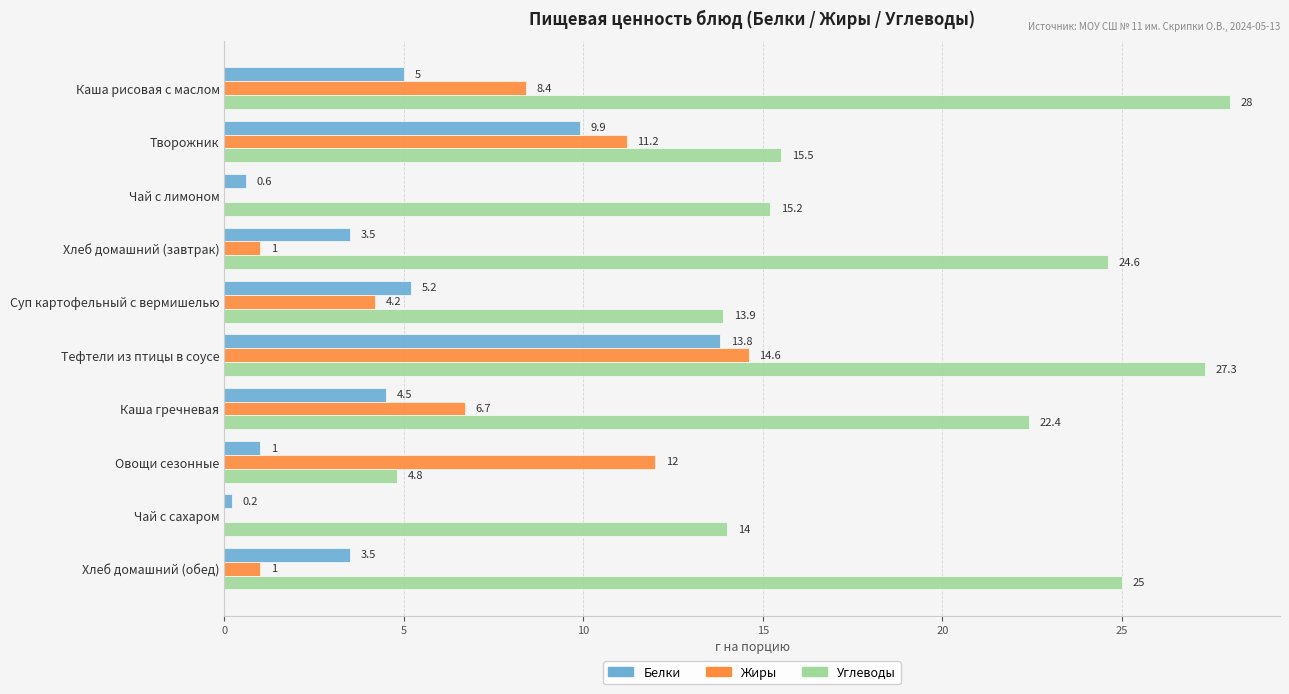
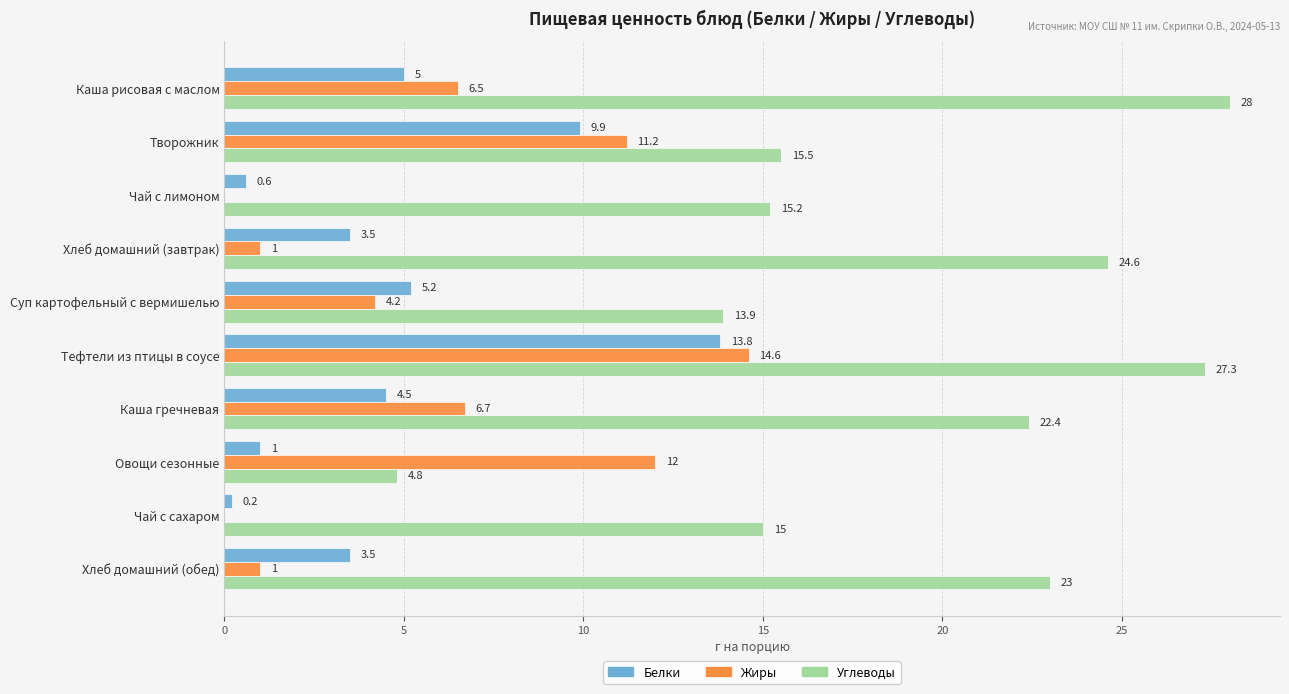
Жиры, Каша рисовая с маслом: 8.4 -> 6.5
Углеводы, Чай с сахаром: 14 -> 15
Углеводы, Хлеб домашний (обед): 25 -> 23
